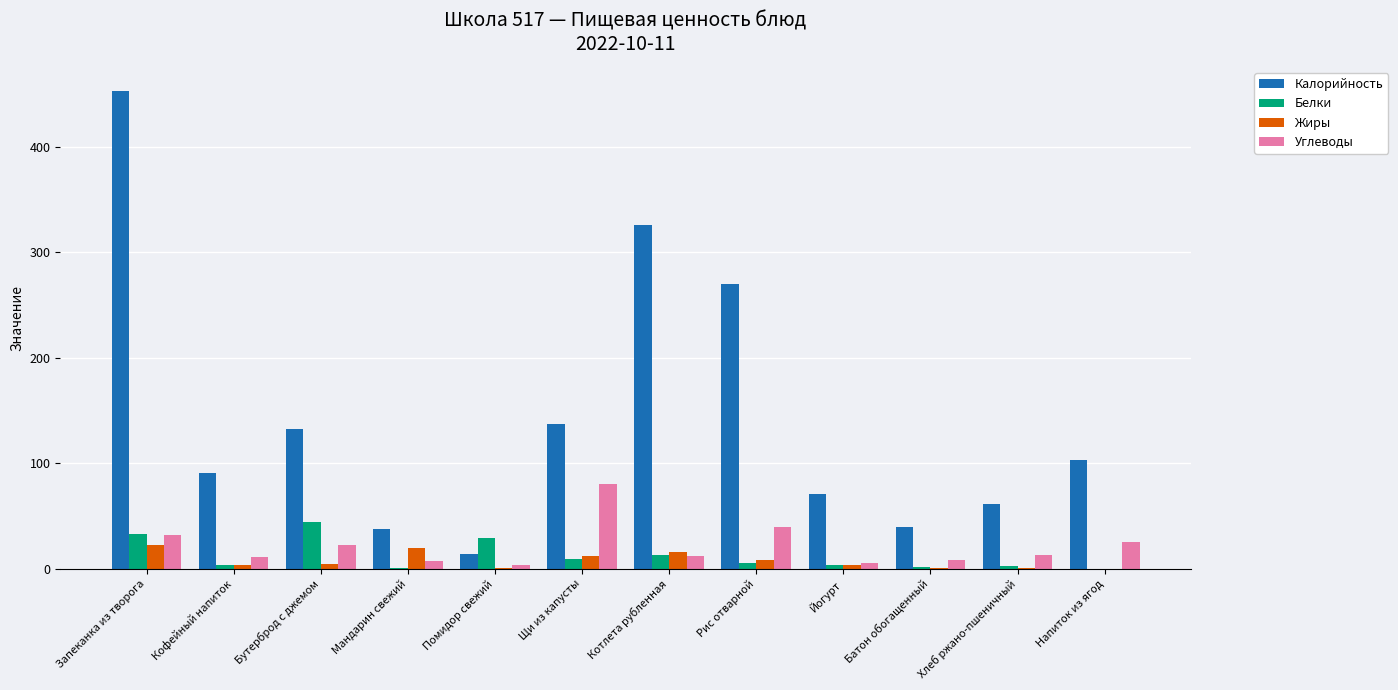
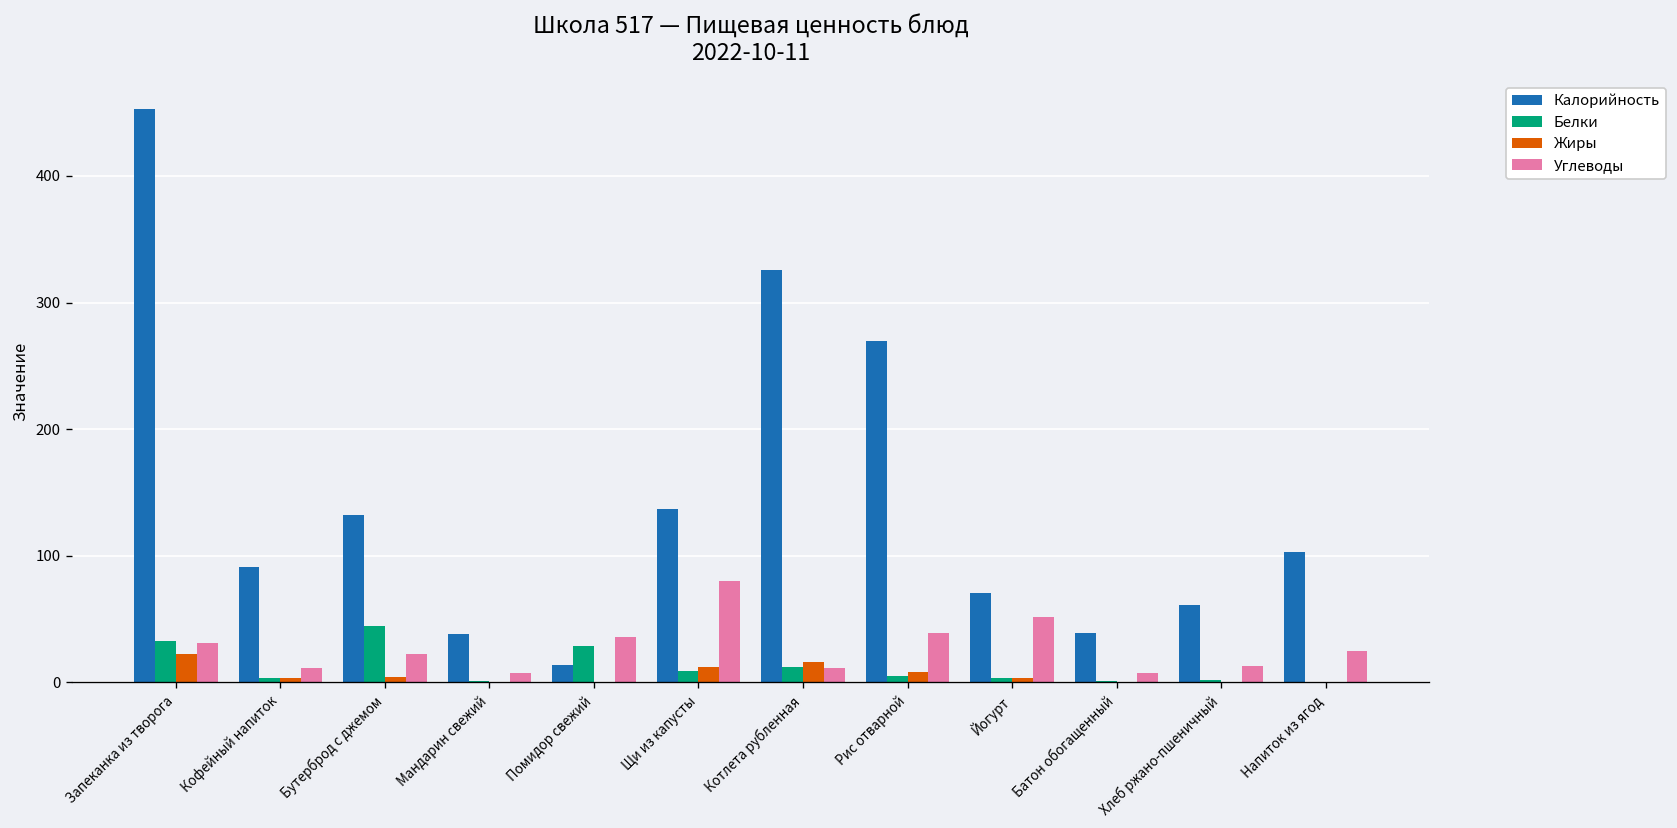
Жиры, Мандарин свежий: 20 -> 0
Углеводы, Помидор свежий: 4 -> 36
Углеводы, Йогурт: 6 -> 52
